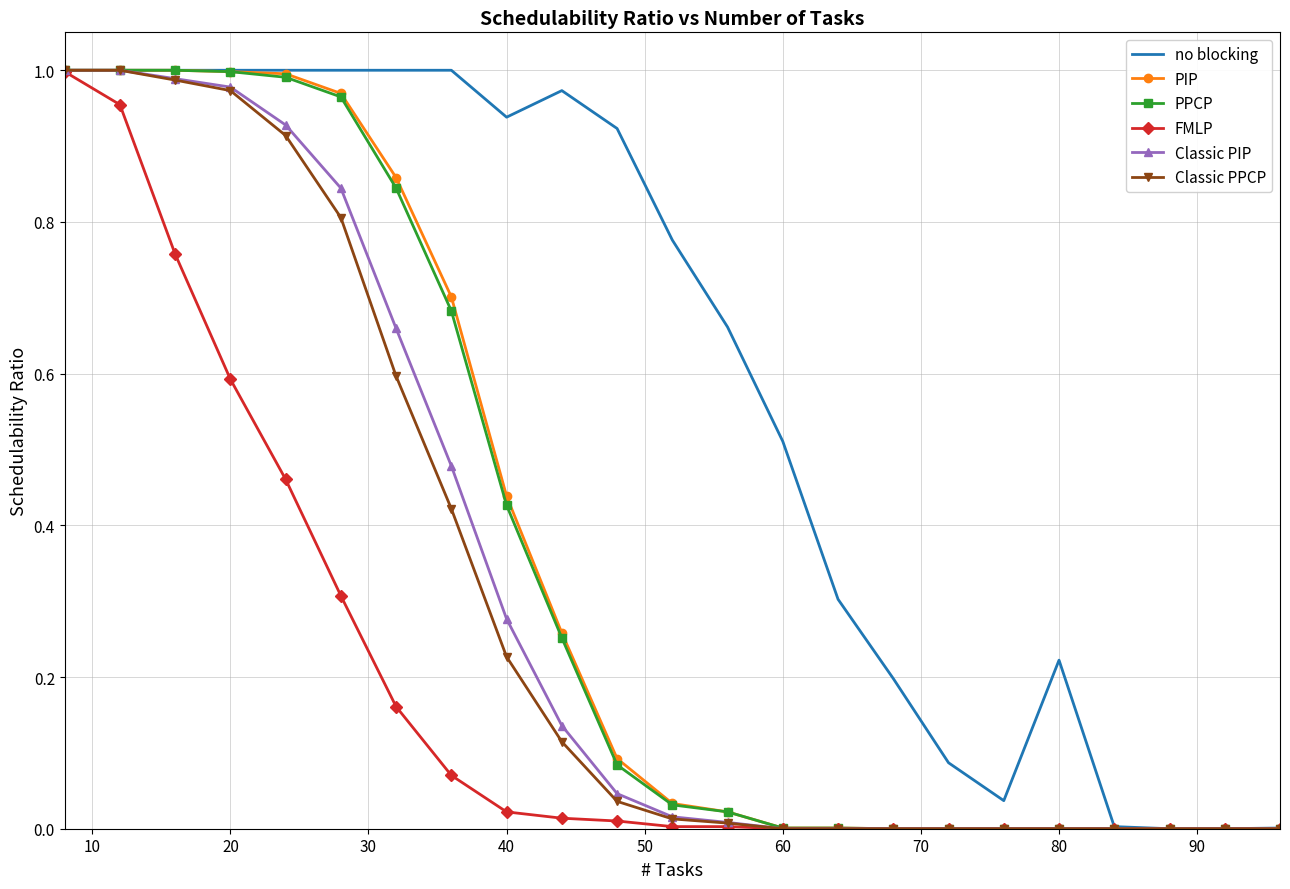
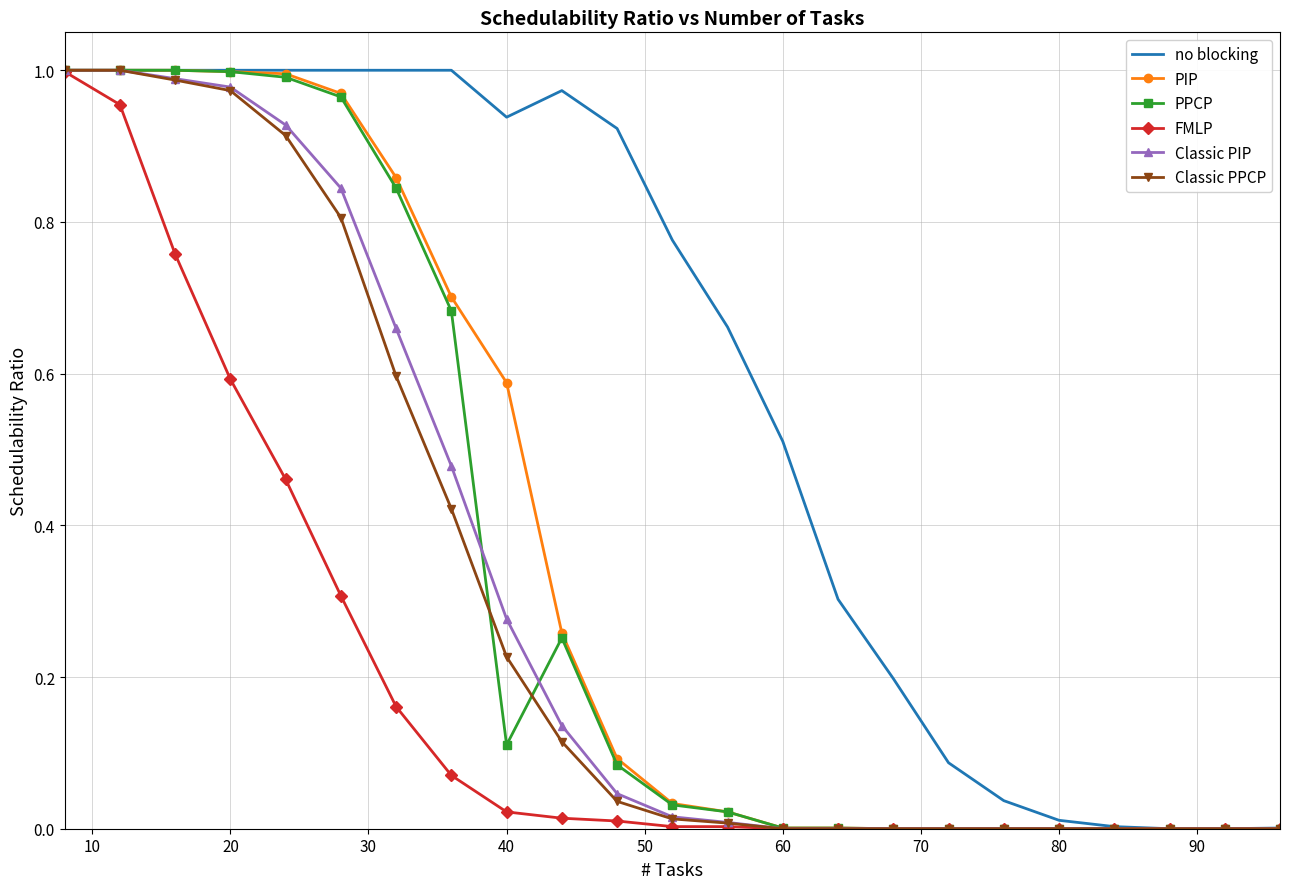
PIP, 40: 0.44 -> 0.59
PPCP, 40: 0.43 -> 0.11
no blocking, 80: 0.22 -> 0.01
